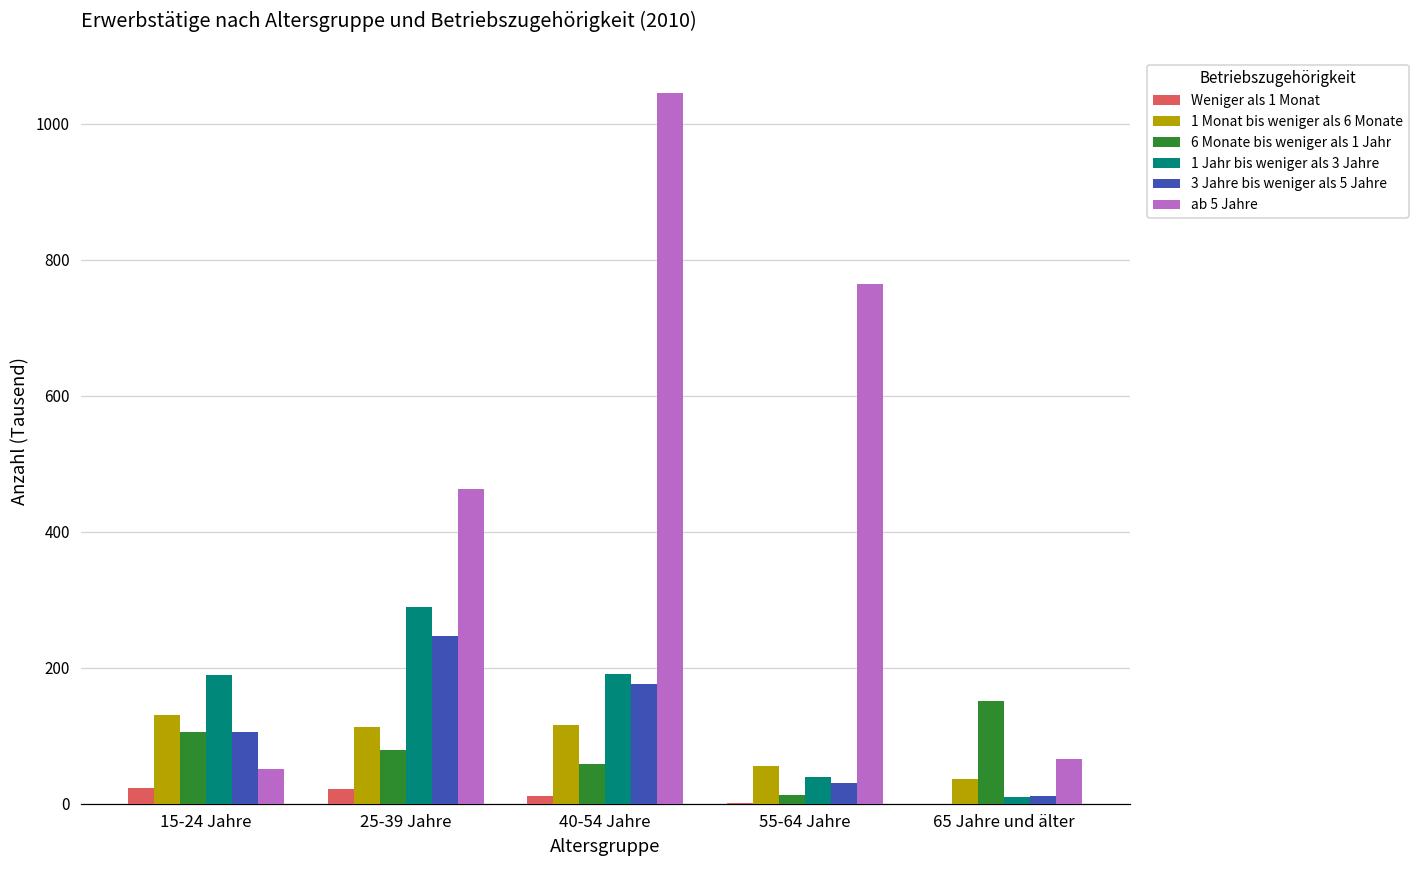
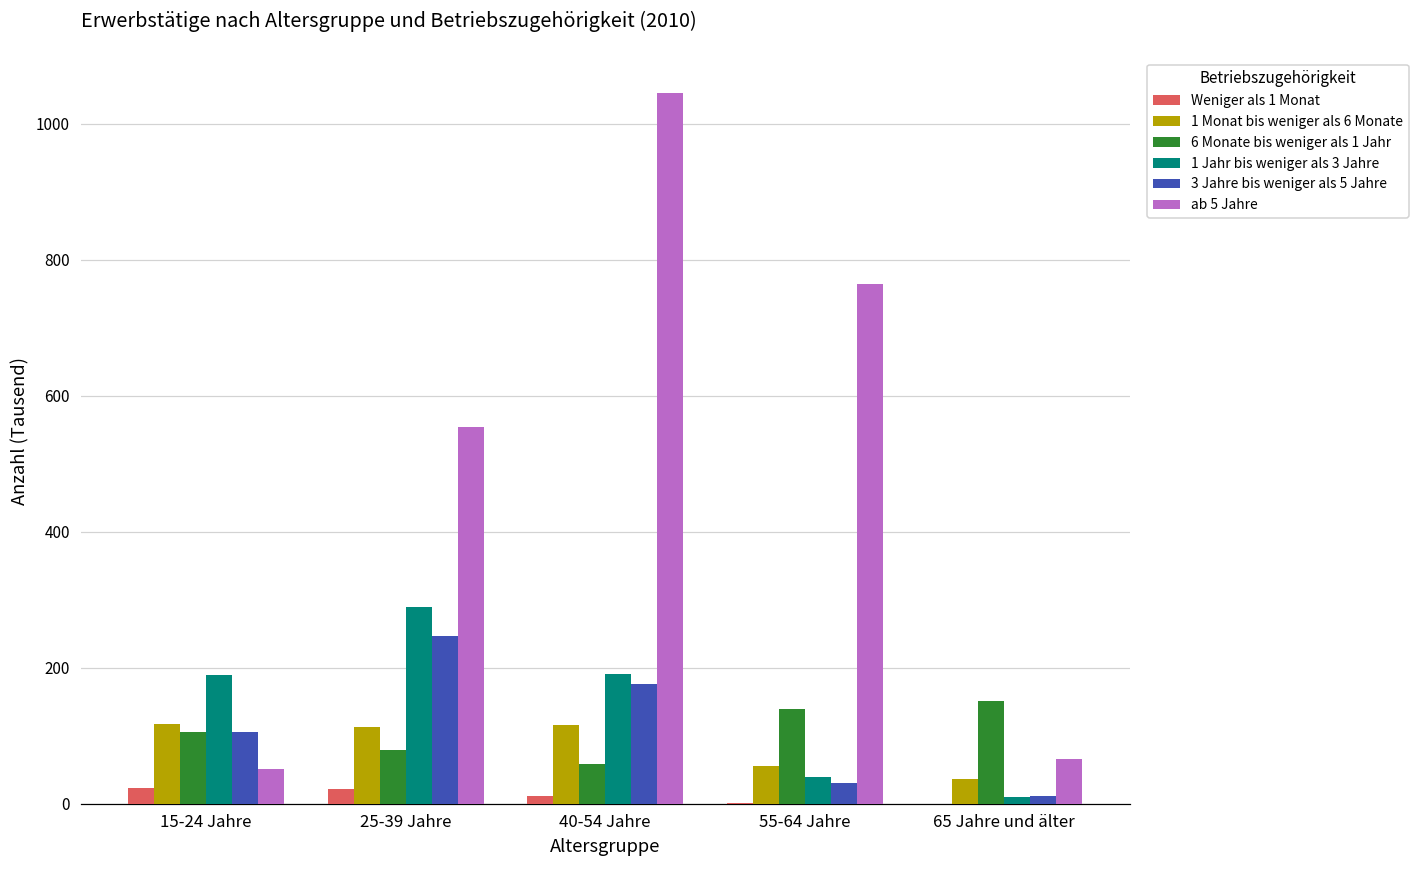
1 Monat bis weniger als 6 Monate, 15-24 Jahre: 130 -> 120
ab 5 Jahre, 25-39 Jahre: 460 -> 550
6 Monate bis weniger als 1 Jahr, 55-64 Jahre: 10 -> 140
